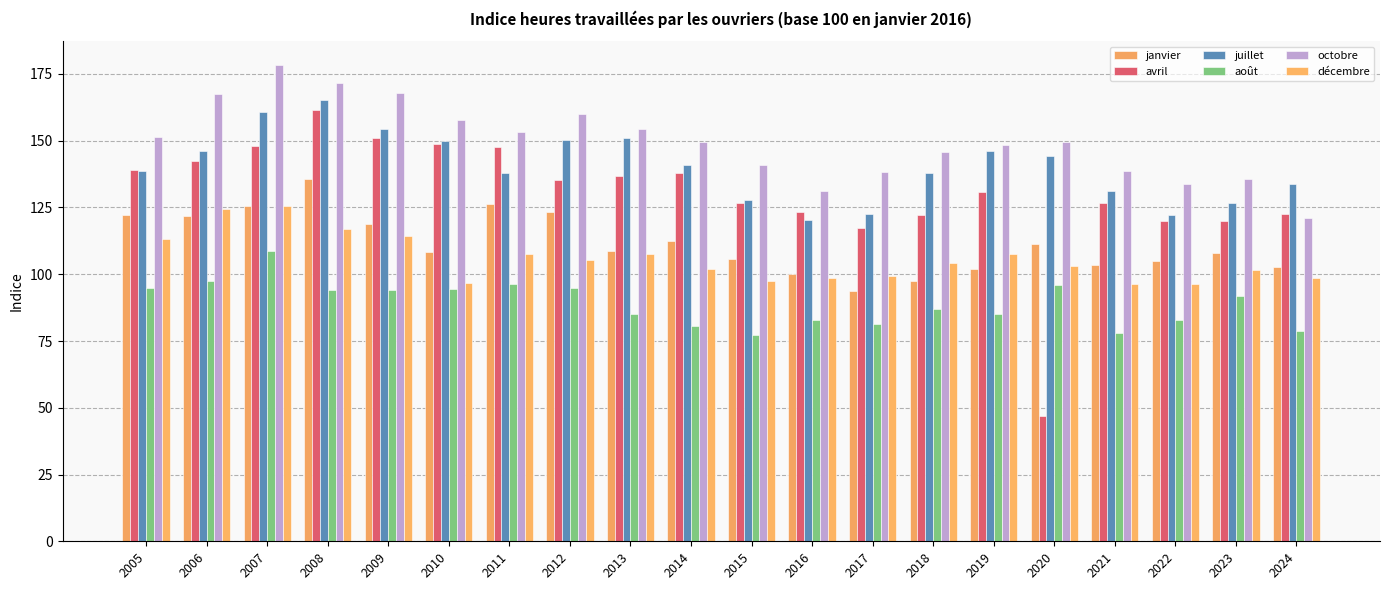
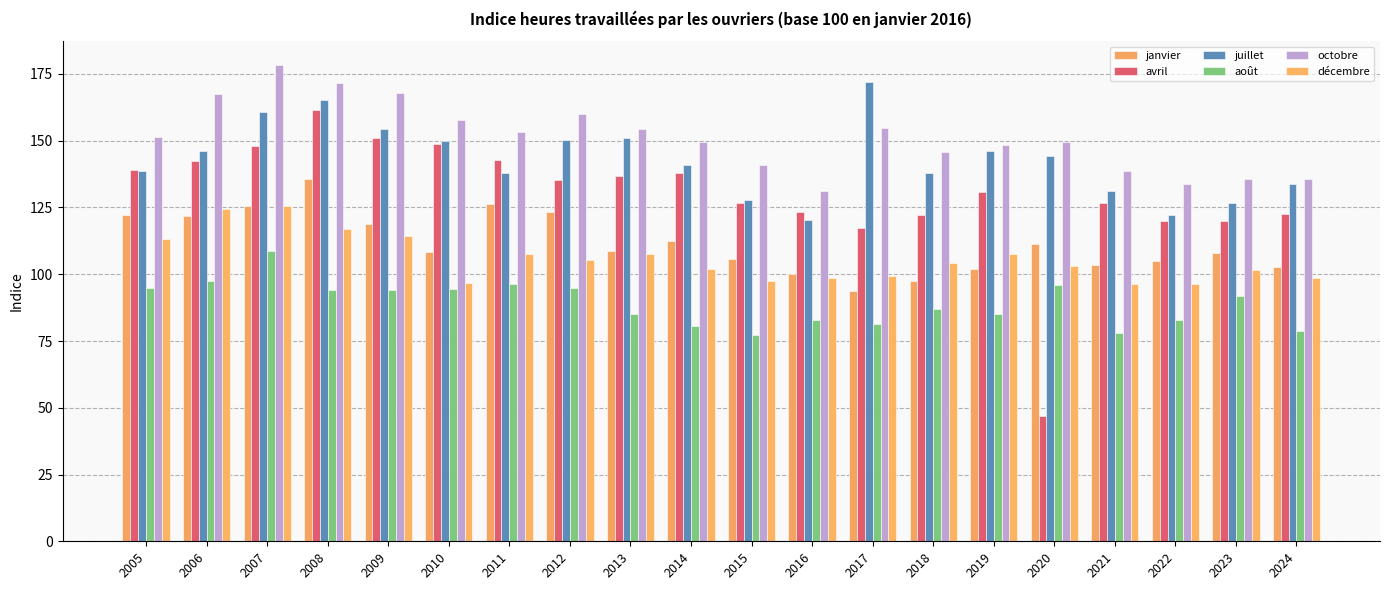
avril, 2011: 148 -> 143
juillet, 2017: 123 -> 172
octobre, 2017: 138 -> 155
octobre, 2024: 121 -> 136
